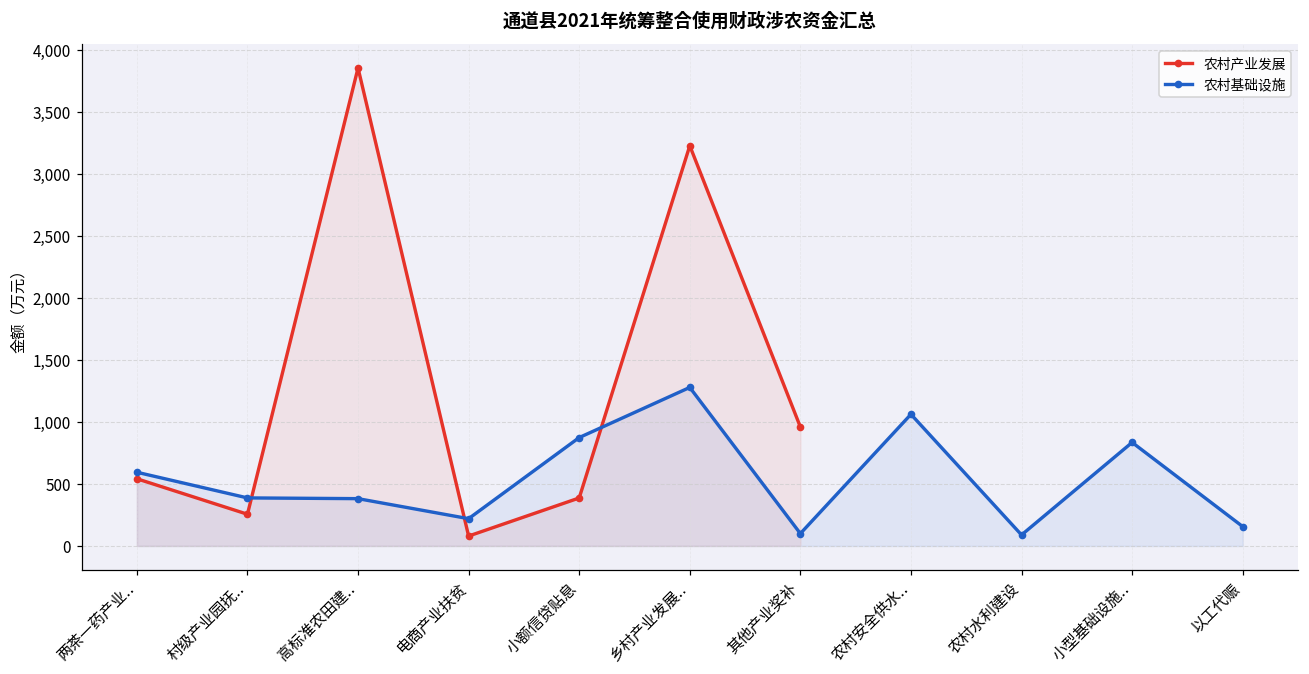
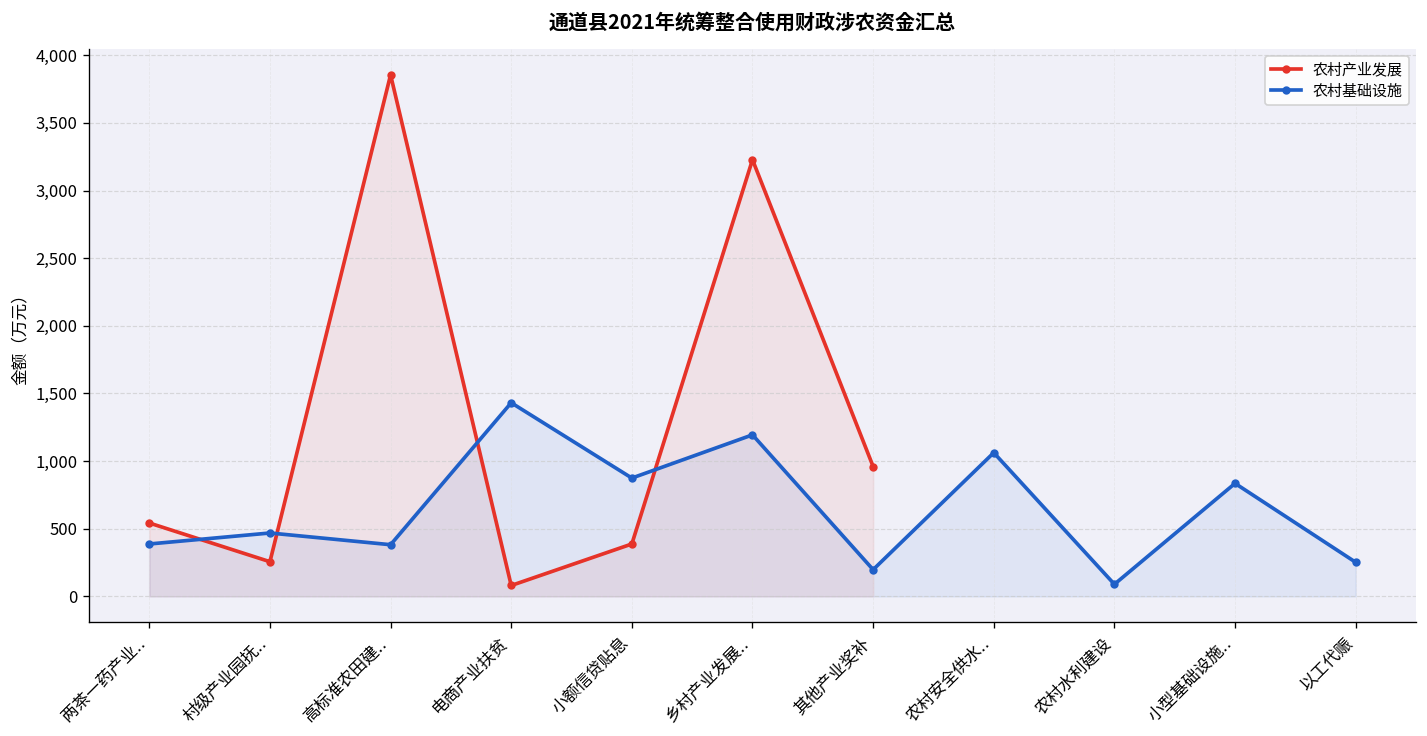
农村基础设施, 两茶一药产业..: 590 -> 390
农村基础设施, 村级产业园抚..: 390 -> 470
农村基础设施, 电商产业扶贫: 220 -> 1,430
农村基础设施, 乡村产业发展..: 1,280 -> 1,190
农村基础设施, 其他产业奖补: 100 -> 200
农村基础设施, 以工代赈: 160 -> 250
